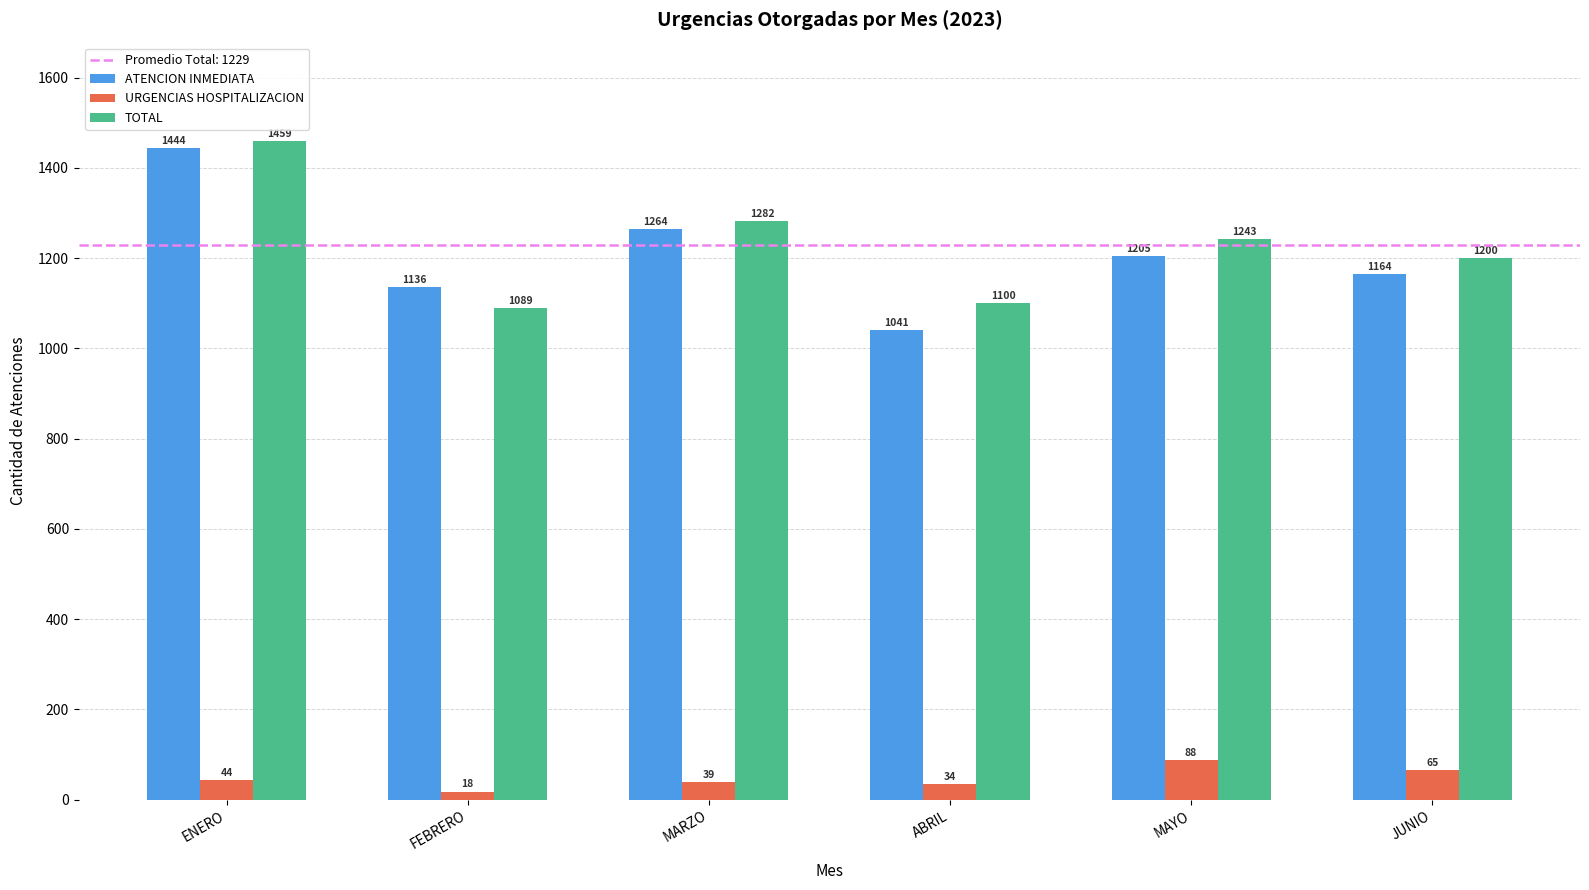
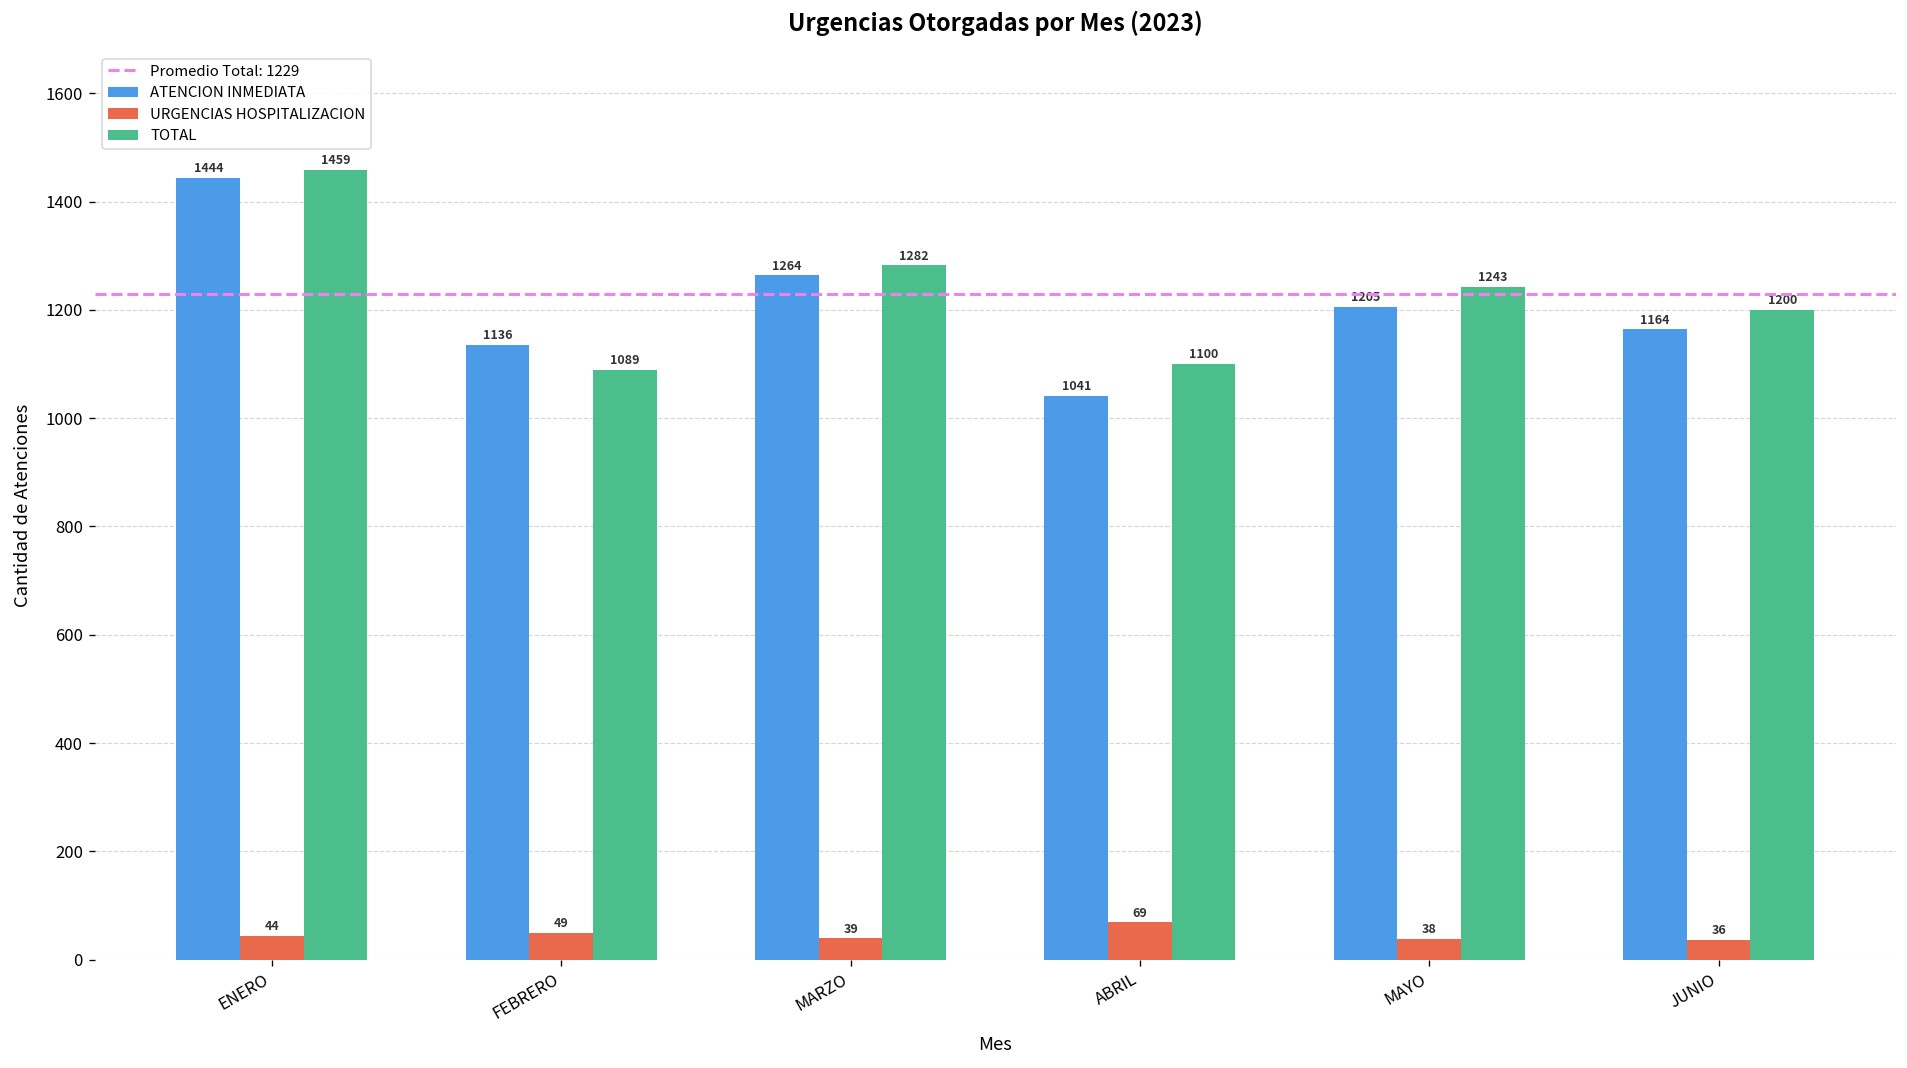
URGENCIAS HOSPITALIZACION, FEBRERO: 18 -> 49
URGENCIAS HOSPITALIZACION, ABRIL: 34 -> 69
URGENCIAS HOSPITALIZACION, MAYO: 88 -> 38
URGENCIAS HOSPITALIZACION, JUNIO: 65 -> 36
